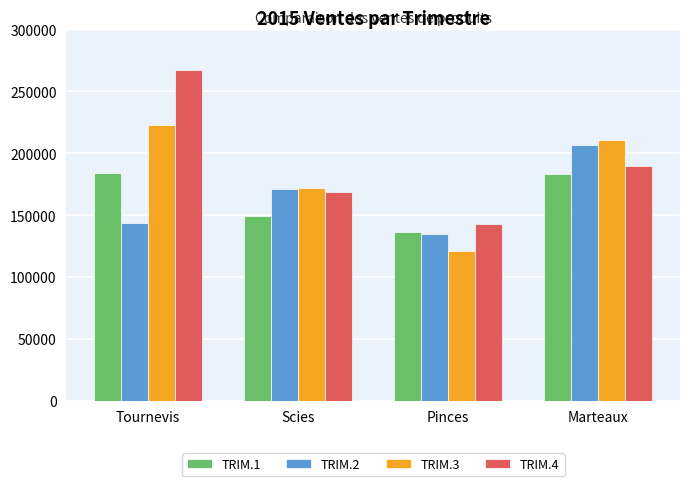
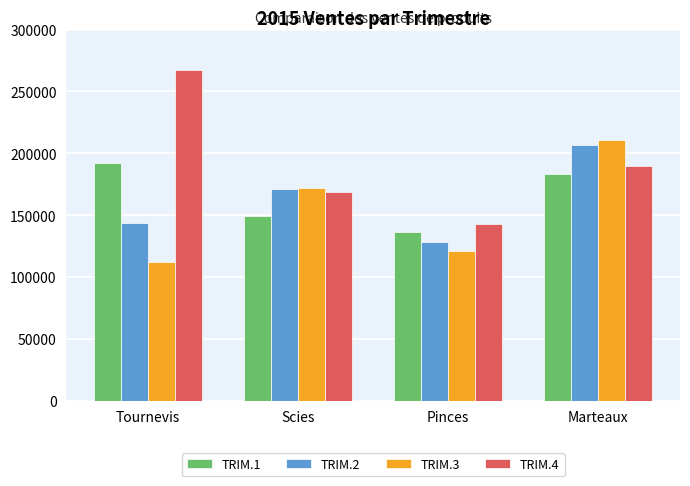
TRIM.1, Tournevis: 184000 -> 192000
TRIM.3, Tournevis: 223000 -> 112000
TRIM.2, Pinces: 135000 -> 128000
